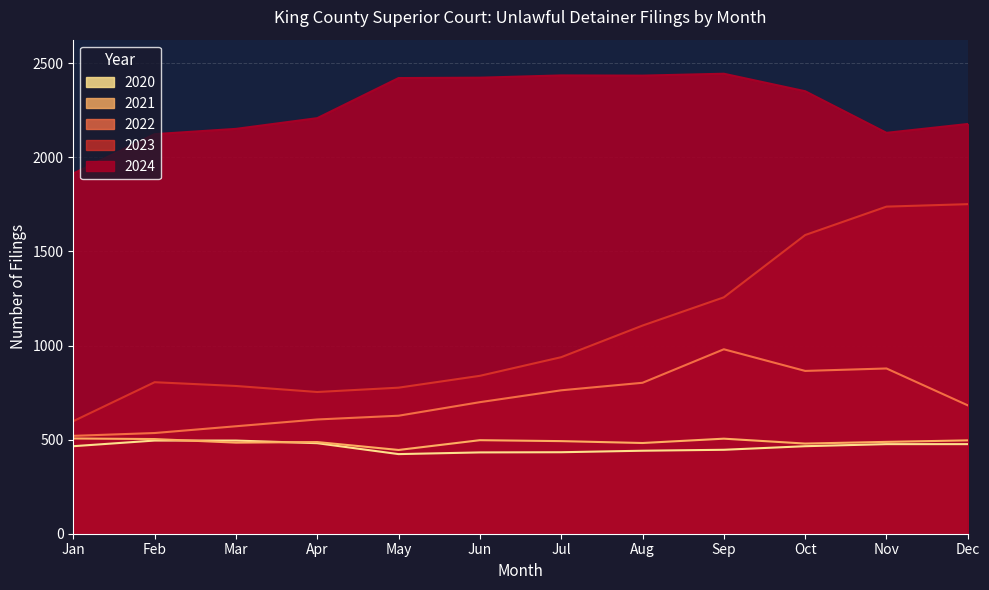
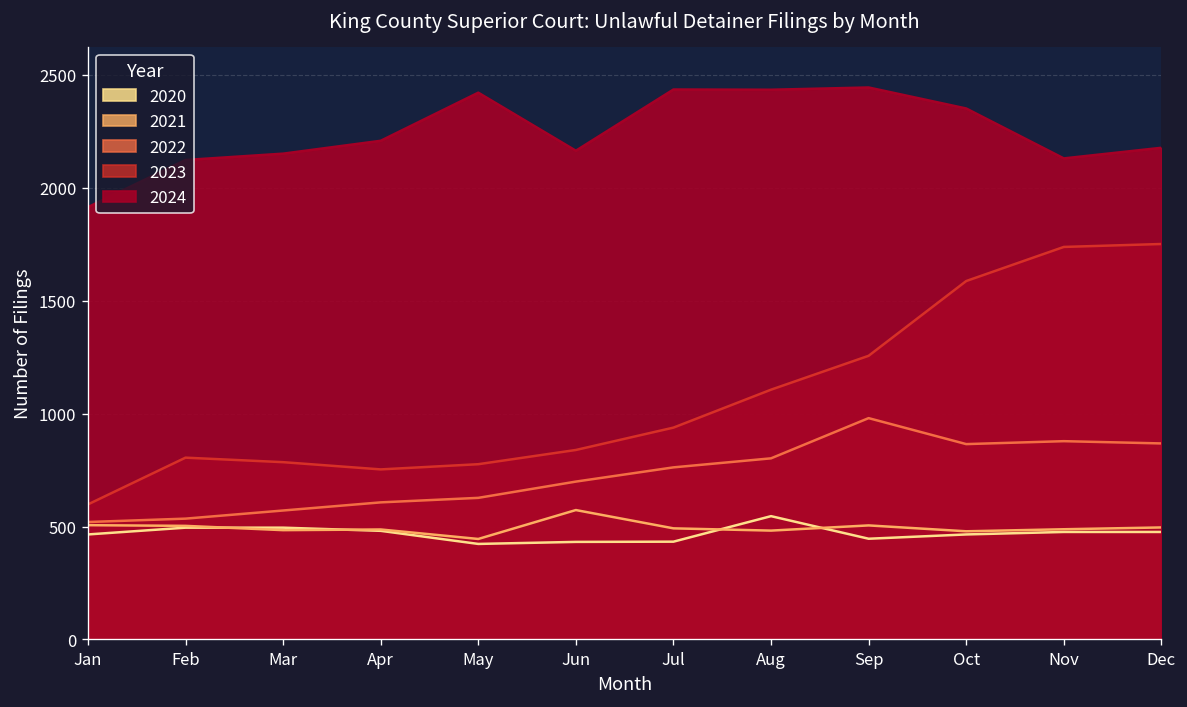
2021, Jun: 500 -> 570
2024, Jun: 2420 -> 2160
2020, Aug: 440 -> 550
2022, Dec: 680 -> 870
